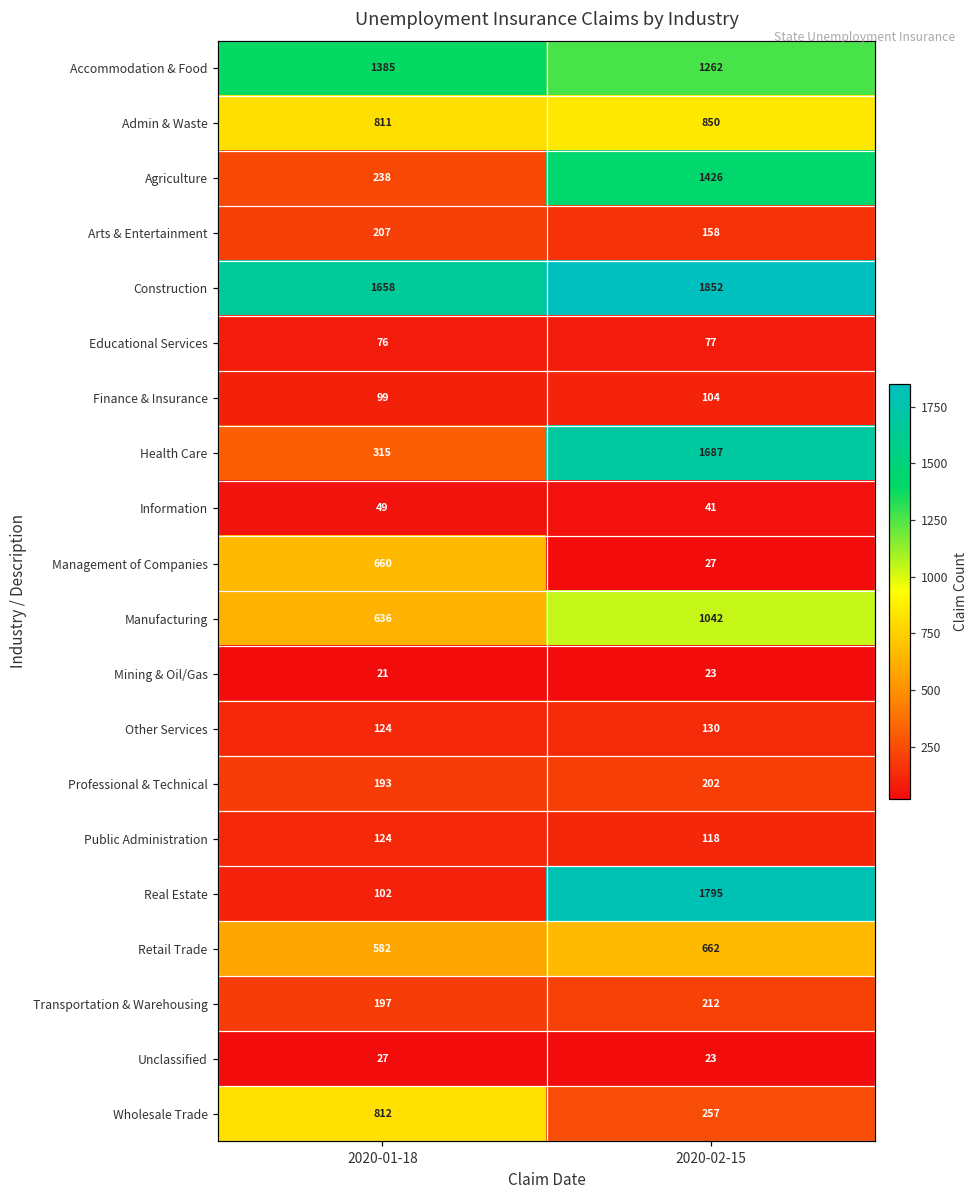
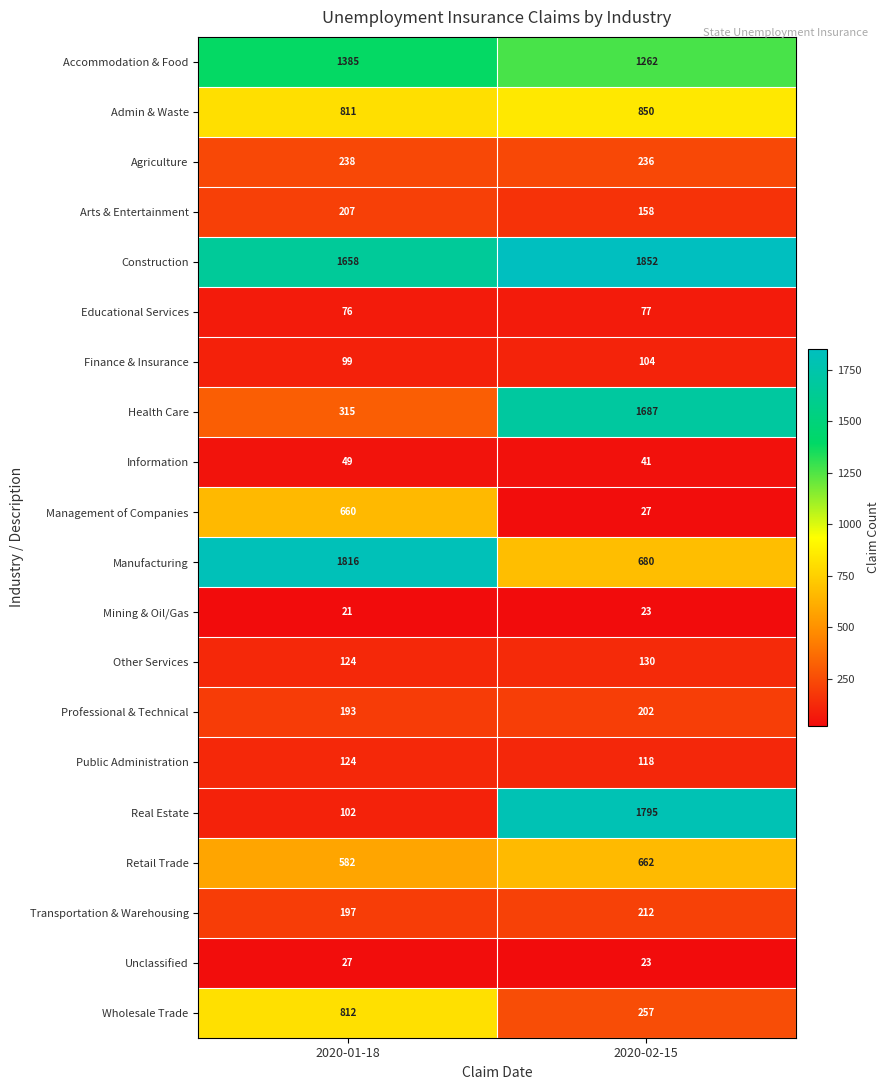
Agriculture, 2020-02-15: 1426 -> 236
Manufacturing, 2020-01-18: 636 -> 1816
Manufacturing, 2020-02-15: 1042 -> 680
